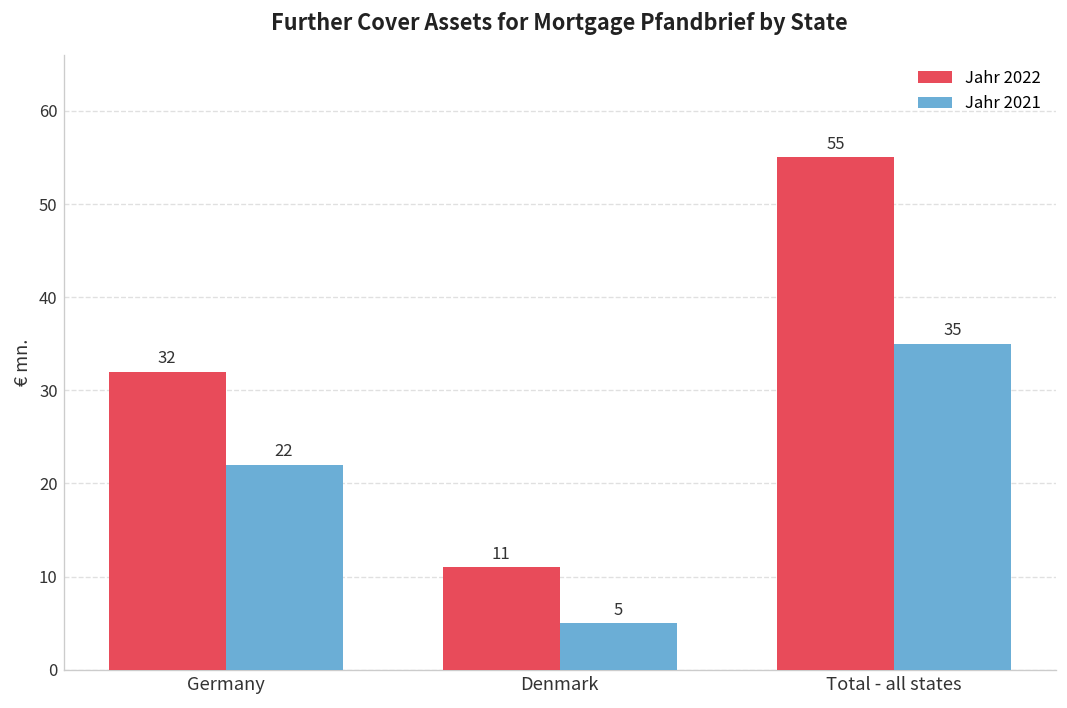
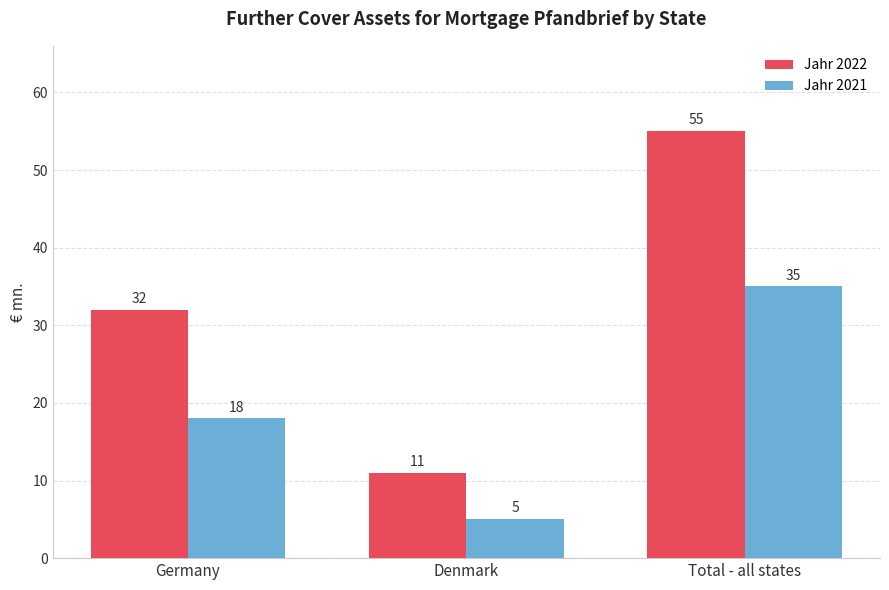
Jahr 2021, Germany: 22 -> 18
